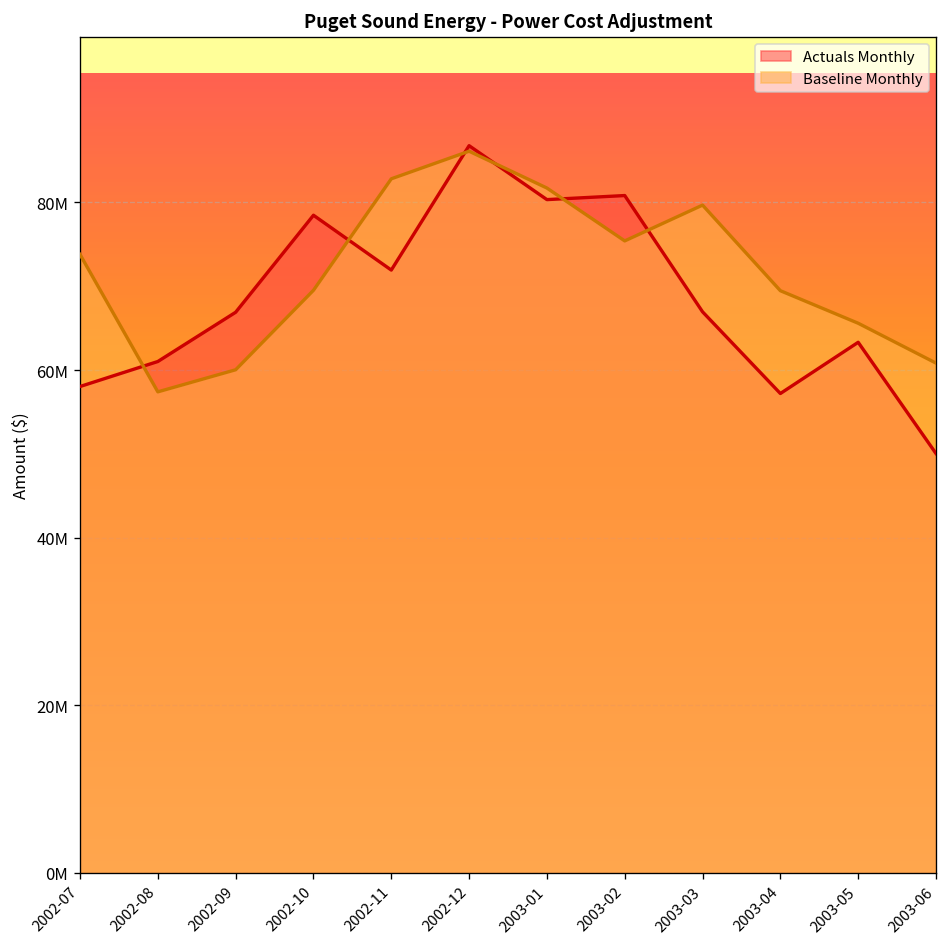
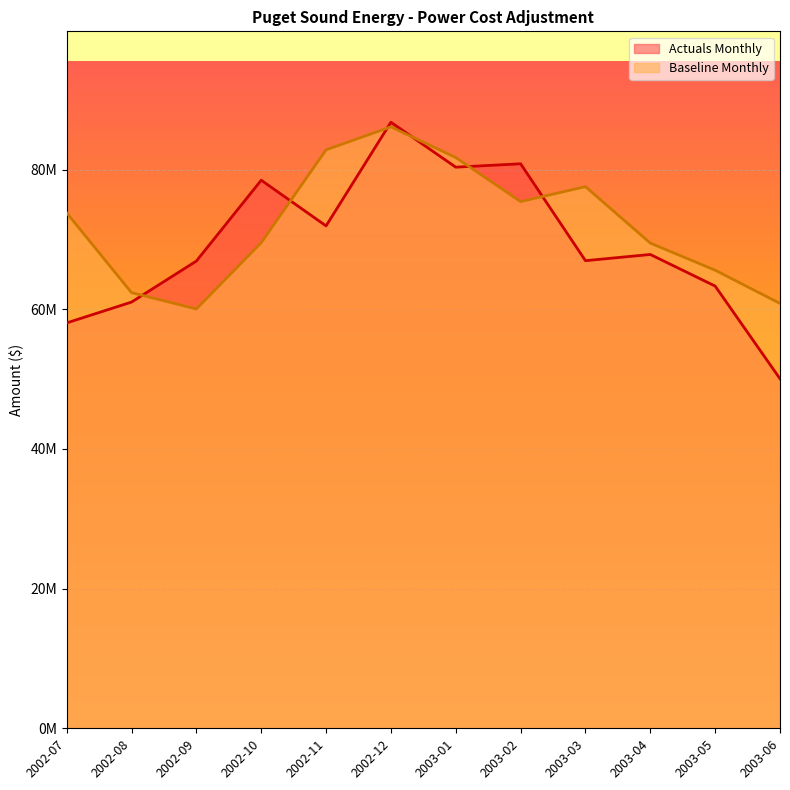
Baseline Monthly, 2002-08: 57000000 -> 62000000
Baseline Monthly, 2003-03: 80000000 -> 78000000
Actuals Monthly, 2003-04: 57000000 -> 68000000
